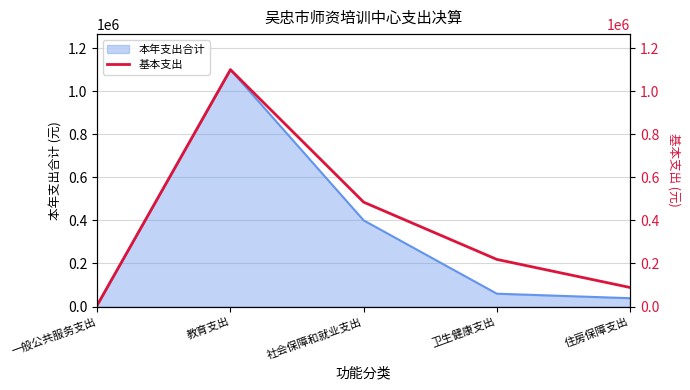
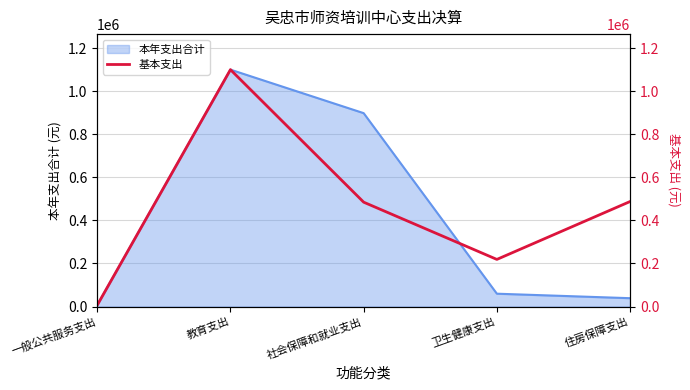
本年支出合计, 社会保障和就业支出: 400000 -> 900000
基本支出, 住房保障支出: 90000 -> 490000
